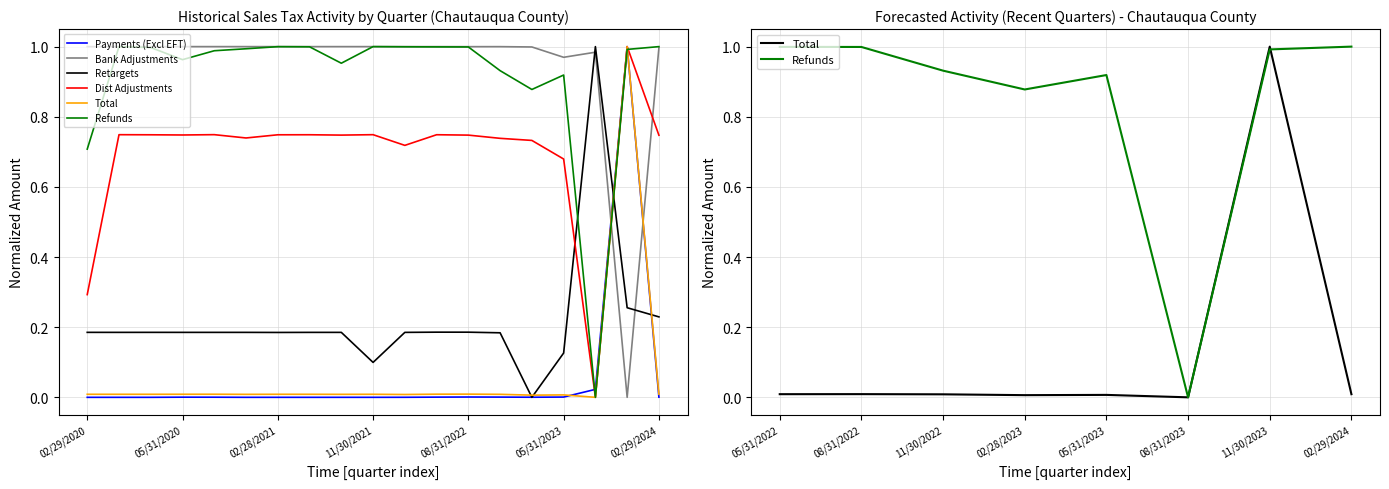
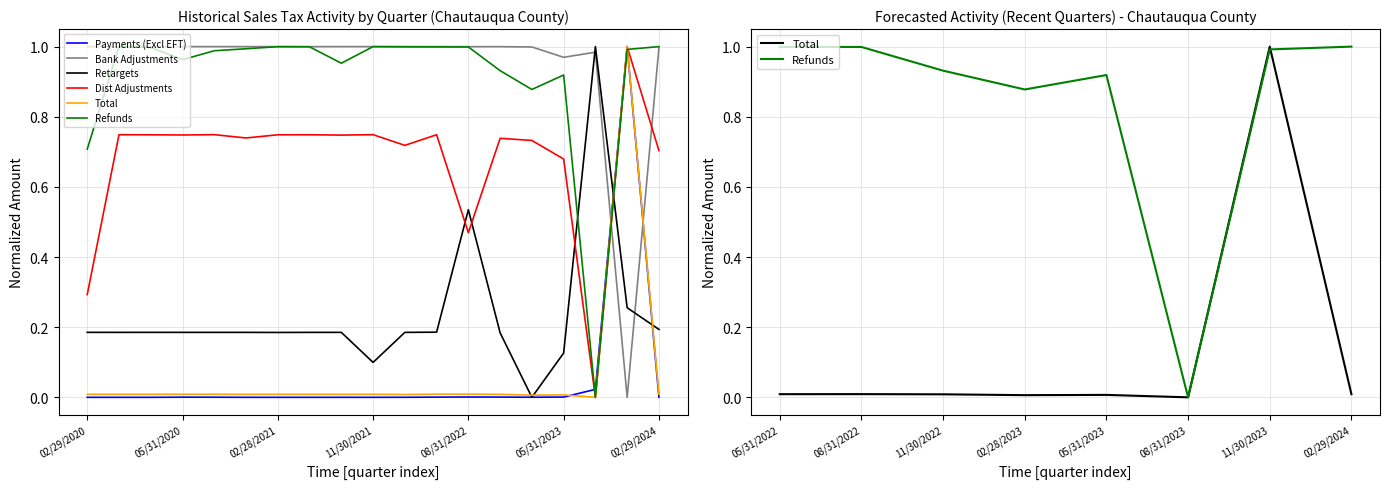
Historical Sales Tax Activity by Quarter (Chautauqua County), Retargets, 08/31/2022: 0.19 -> 0.53
Historical Sales Tax Activity by Quarter (Chautauqua County), Dist Adjustments, 08/31/2022: 0.75 -> 0.47
Historical Sales Tax Activity by Quarter (Chautauqua County), Retargets, 02/29/2024: 0.23 -> 0.19
Historical Sales Tax Activity by Quarter (Chautauqua County), Dist Adjustments, 02/29/2024: 0.75 -> 0.70
